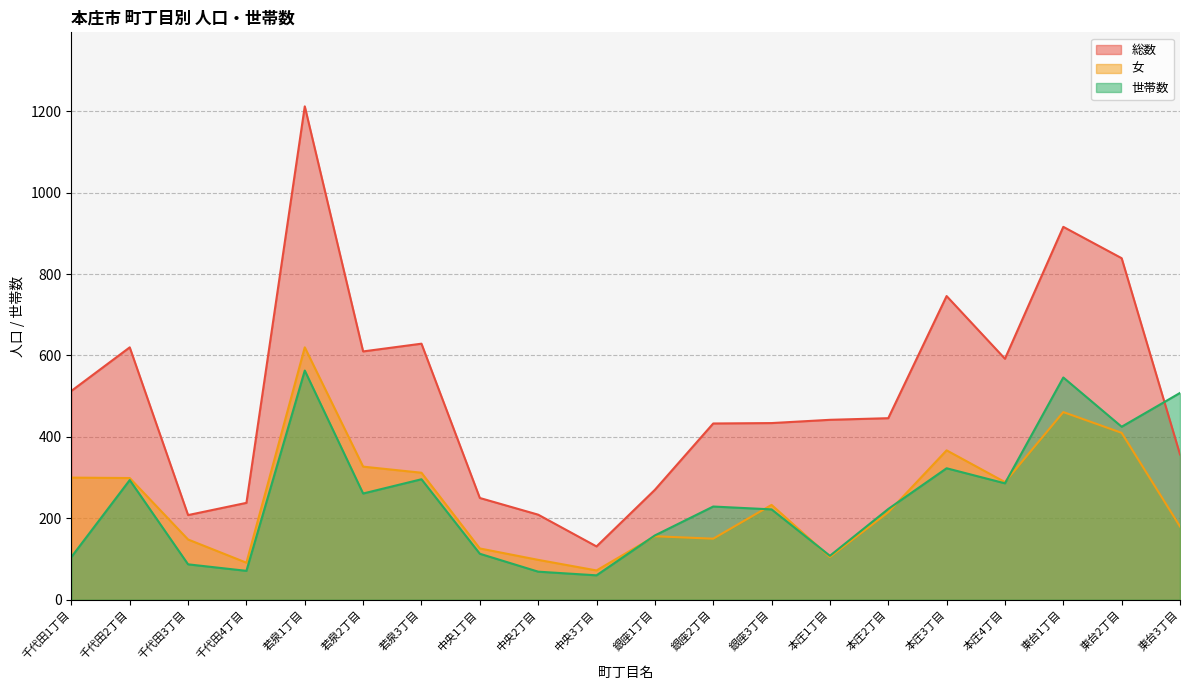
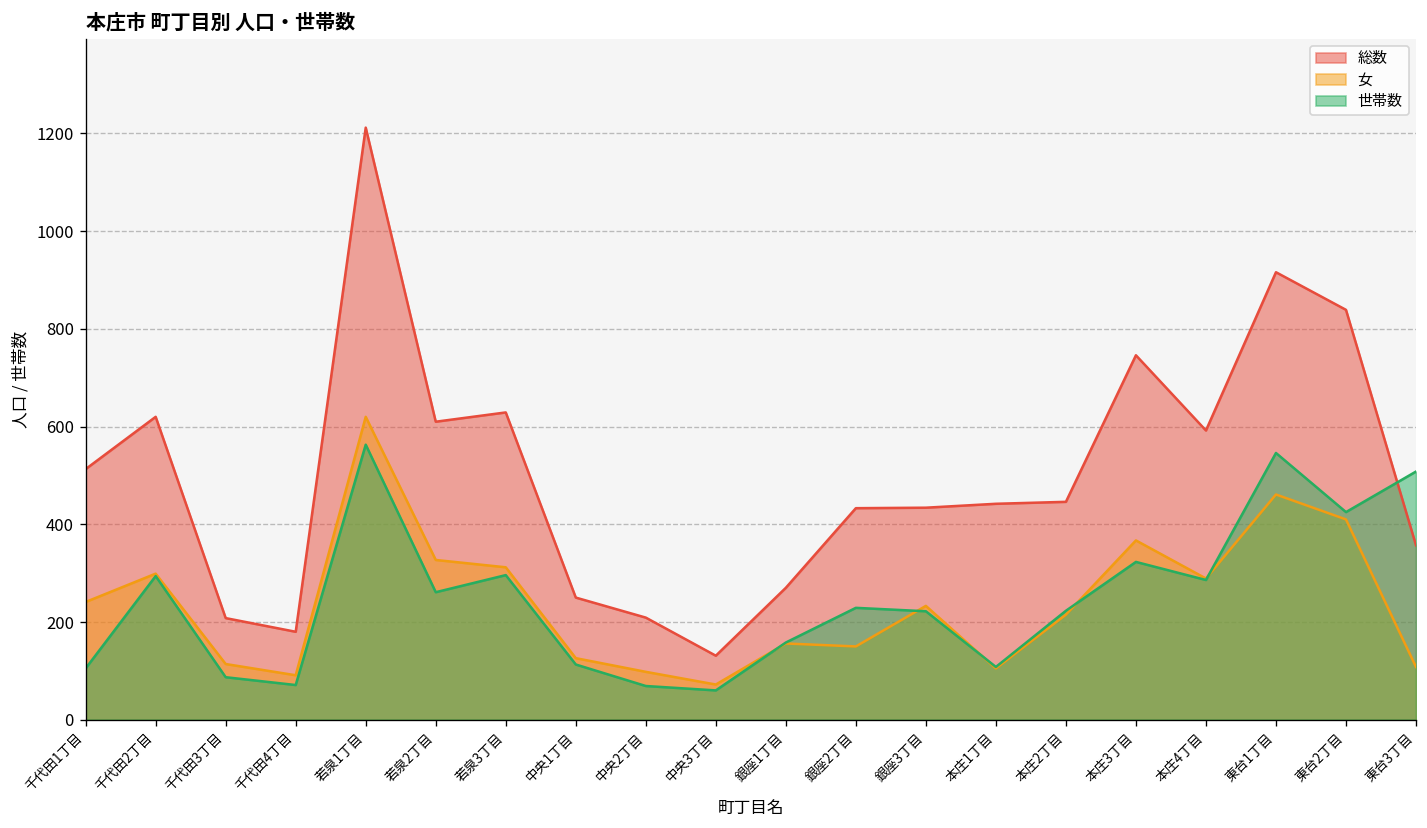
女, 千代田1丁目: 300 -> 240
女, 千代田3丁目: 150 -> 110
総数, 千代田4丁目: 240 -> 180
女, 東台3丁目: 180 -> 110
